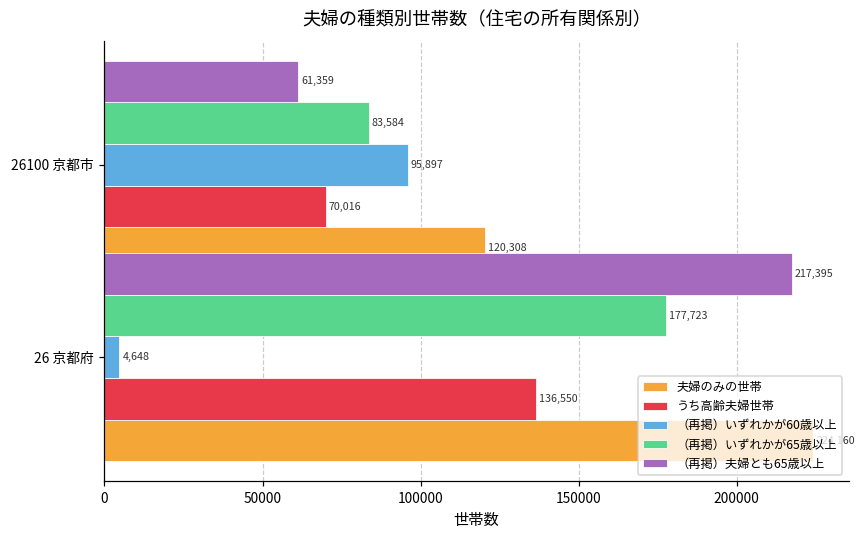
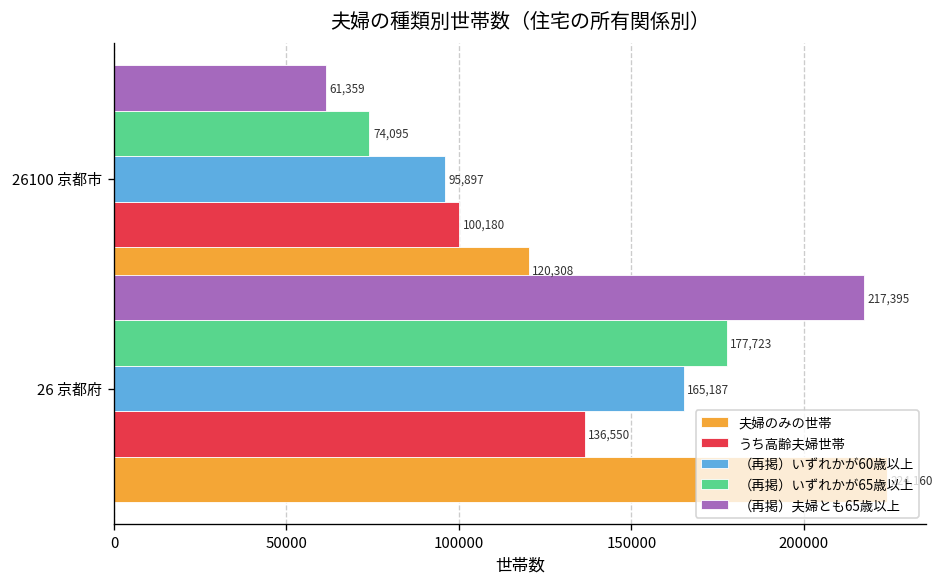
（再掲）いずれかが65歳以上, 26100 京都市: 83,584 -> 74,095
うち高齢夫婦世帯, 26100 京都市: 70,016 -> 100,180
（再掲）いずれかが60歳以上, 26 京都府: 4,648 -> 165,187
